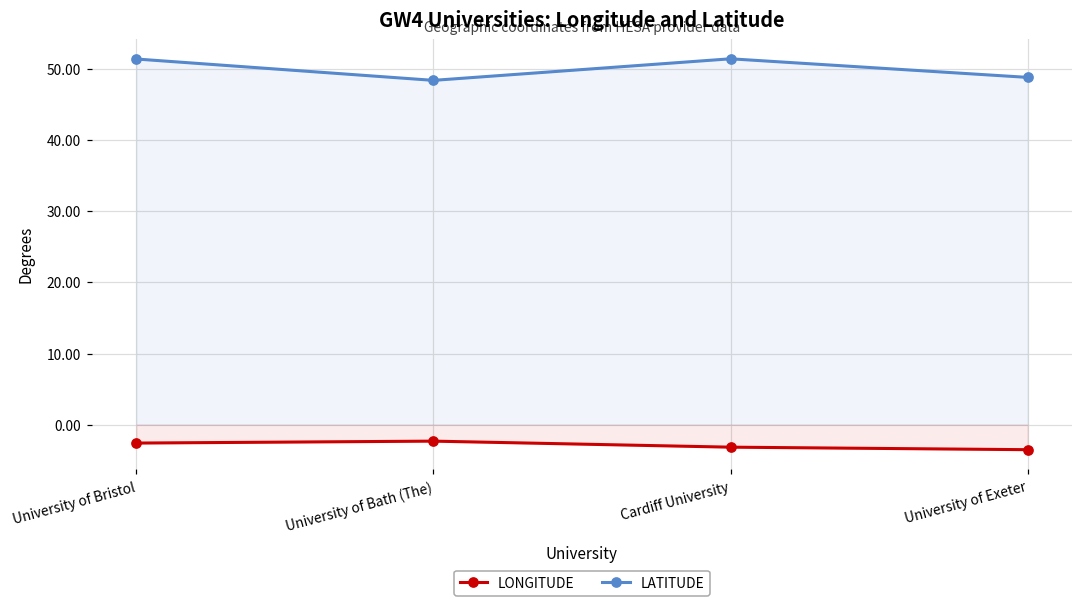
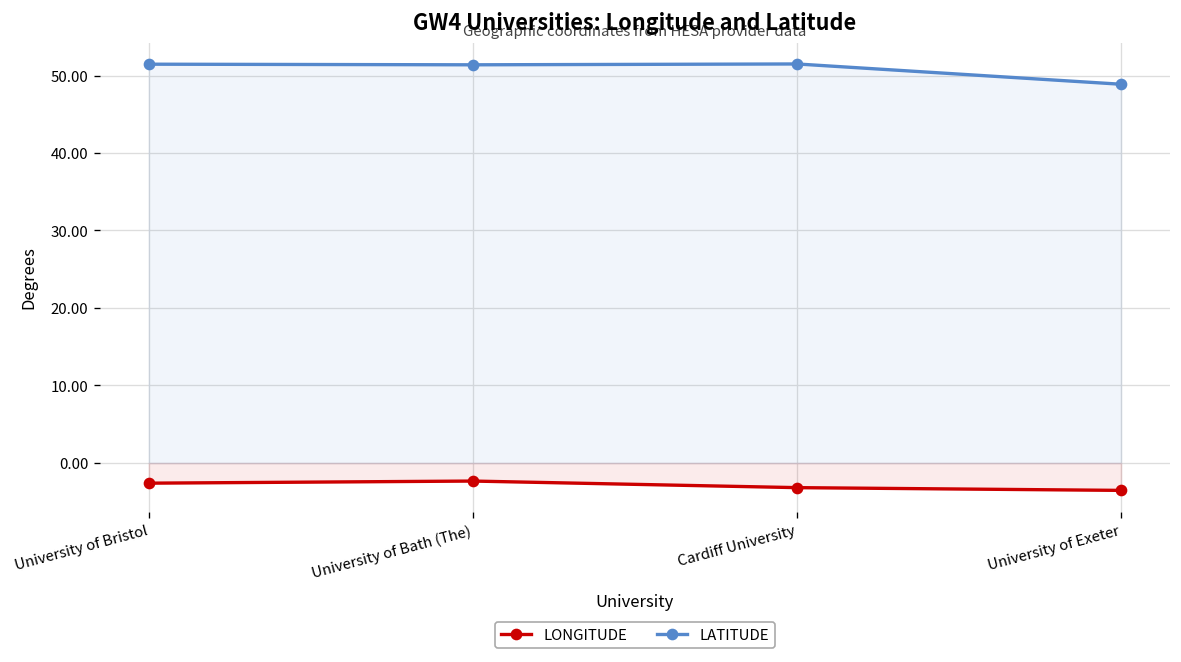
LATITUDE, University of Bath (The): 48 -> 51
